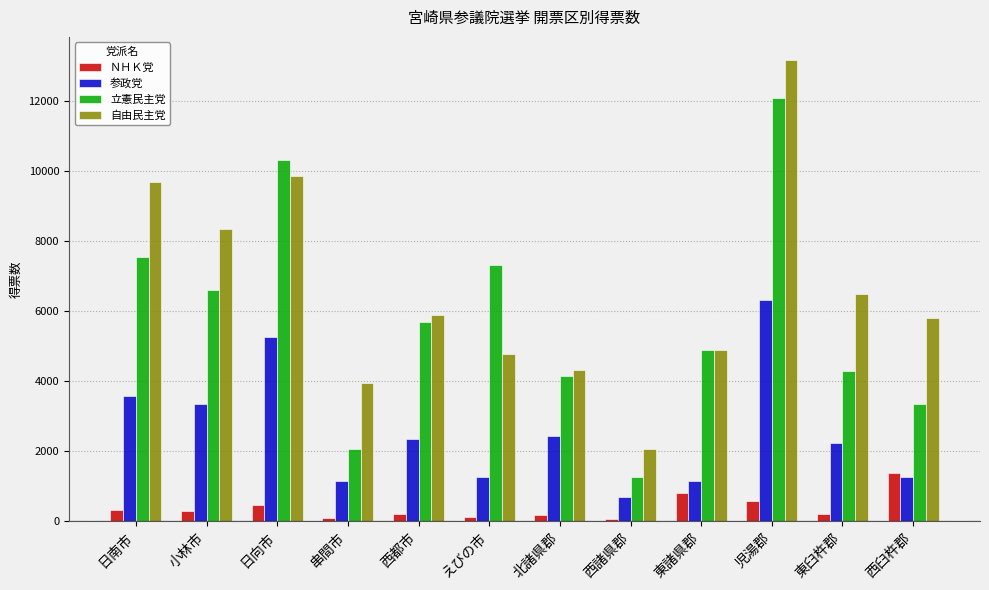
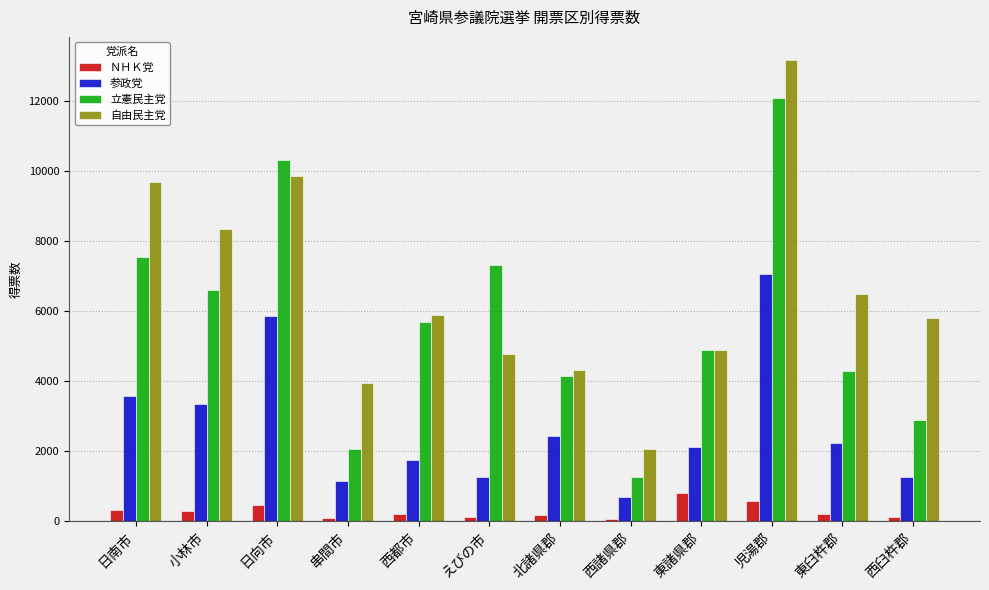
参政党, 日向市: 5300 -> 5900
参政党, 西都市: 2400 -> 1700
参政党, 東諸県郡: 1100 -> 2100
参政党, 児湯郡: 6300 -> 7000
ＮＨＫ党, 西臼杵郡: 1400 -> 100
立憲民主党, 西臼杵郡: 3400 -> 2900
